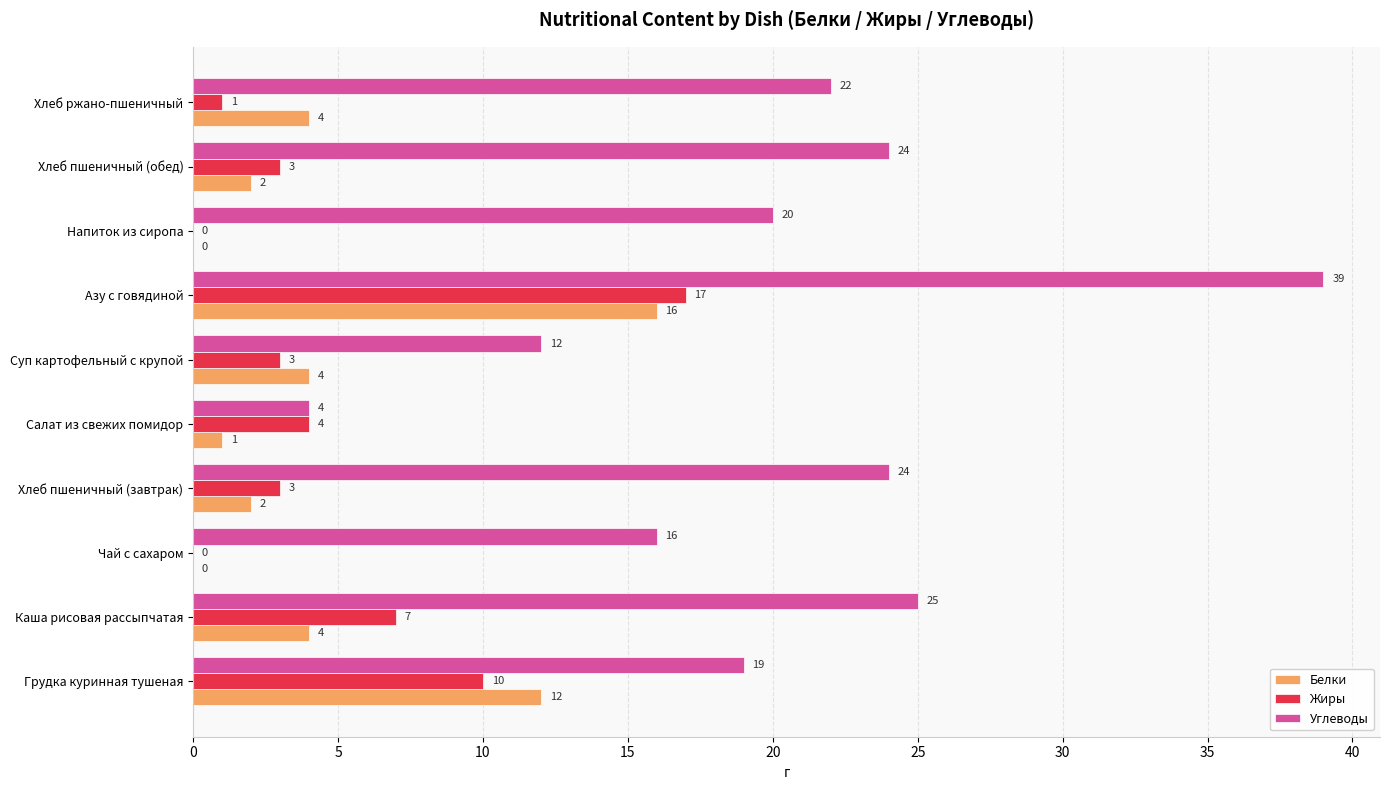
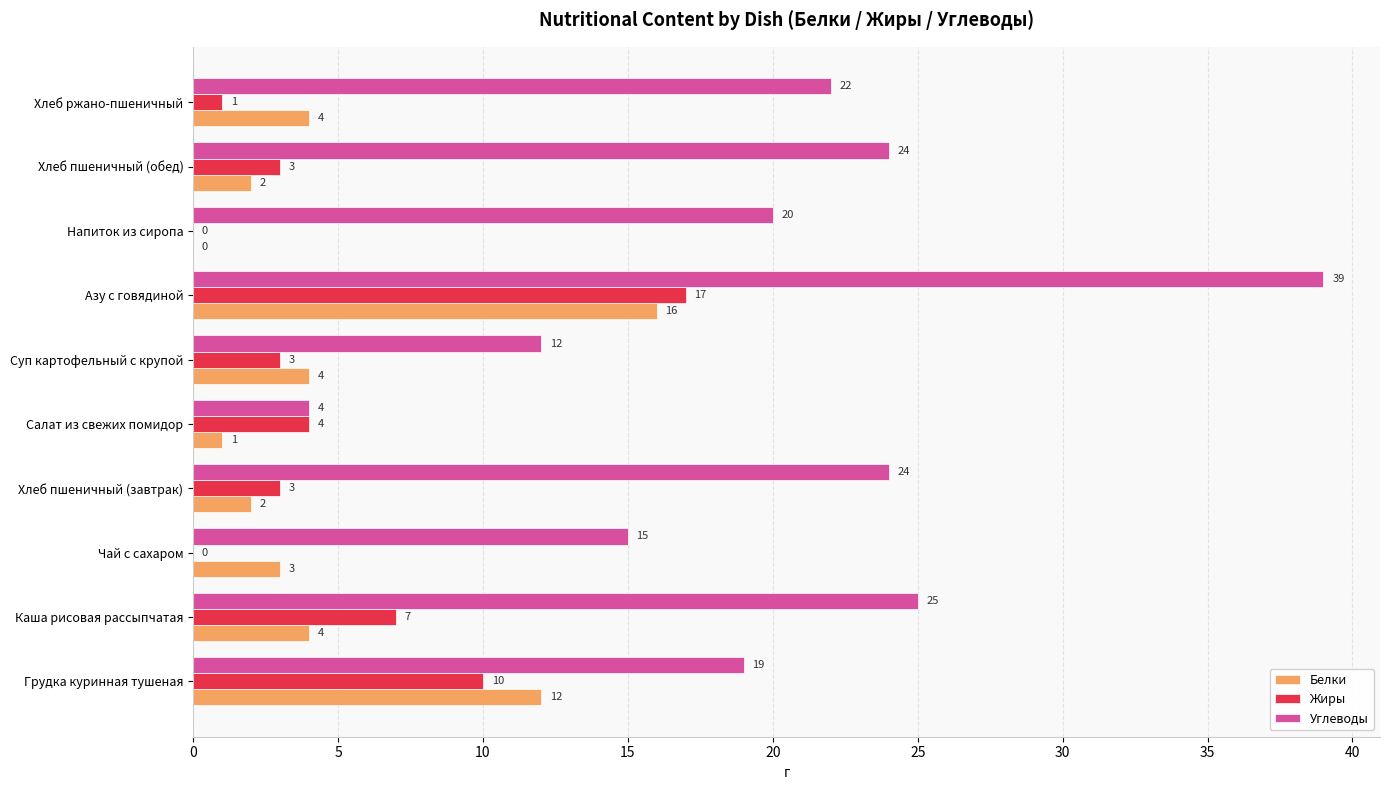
Углеводы, Чай с сахаром: 16 -> 15
Белки, Чай с сахаром: 0 -> 3
